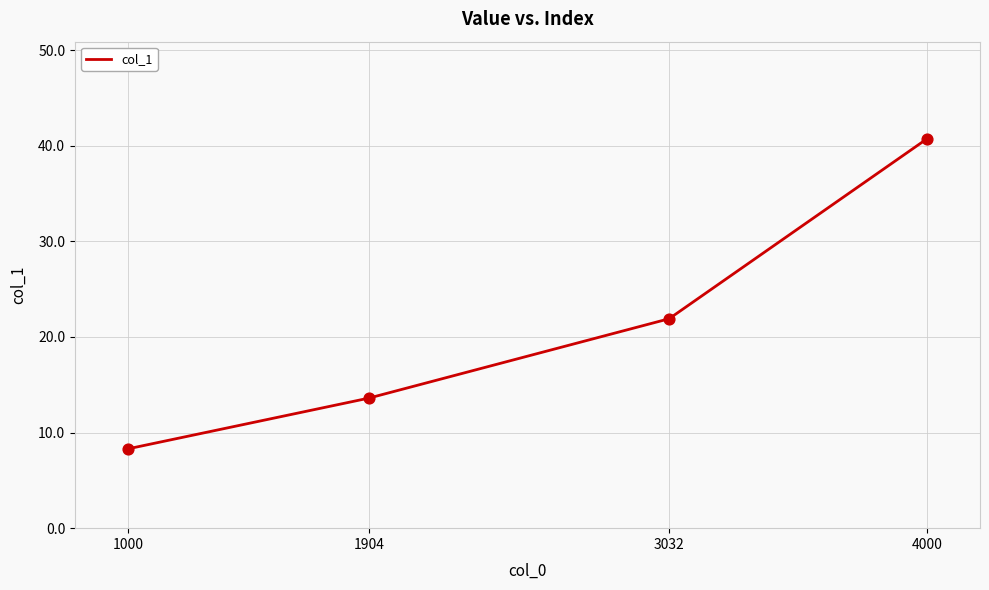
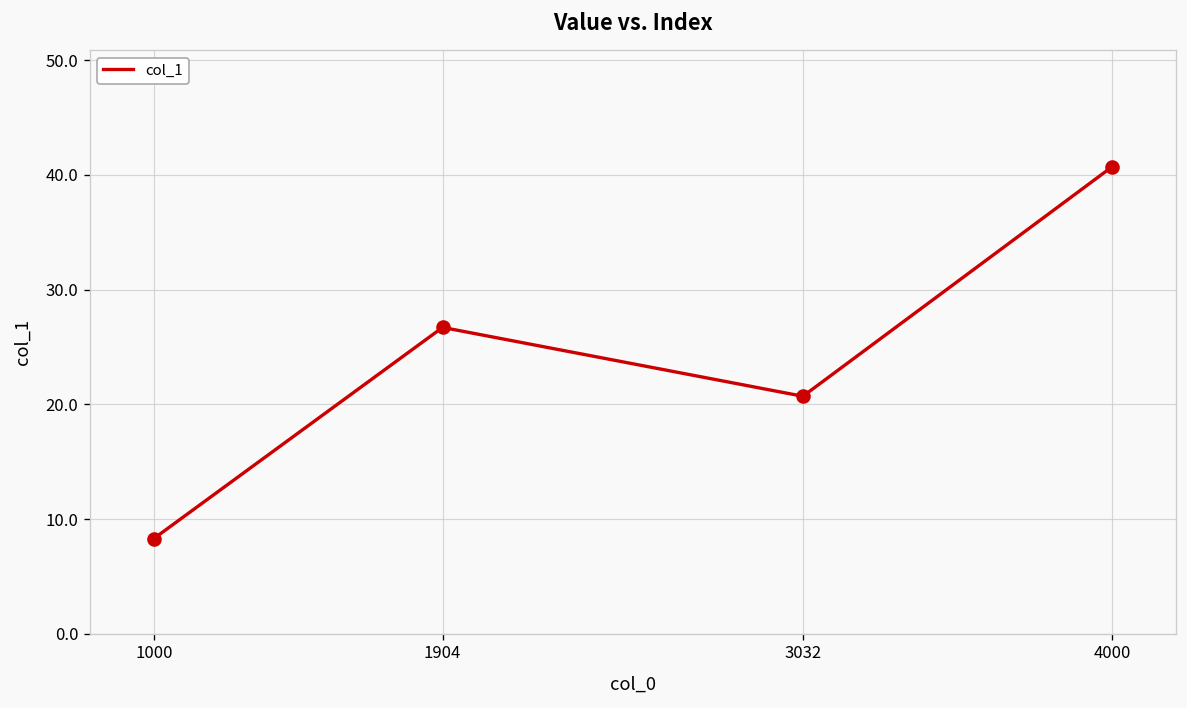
1904: 14 -> 27
3032: 22 -> 21
